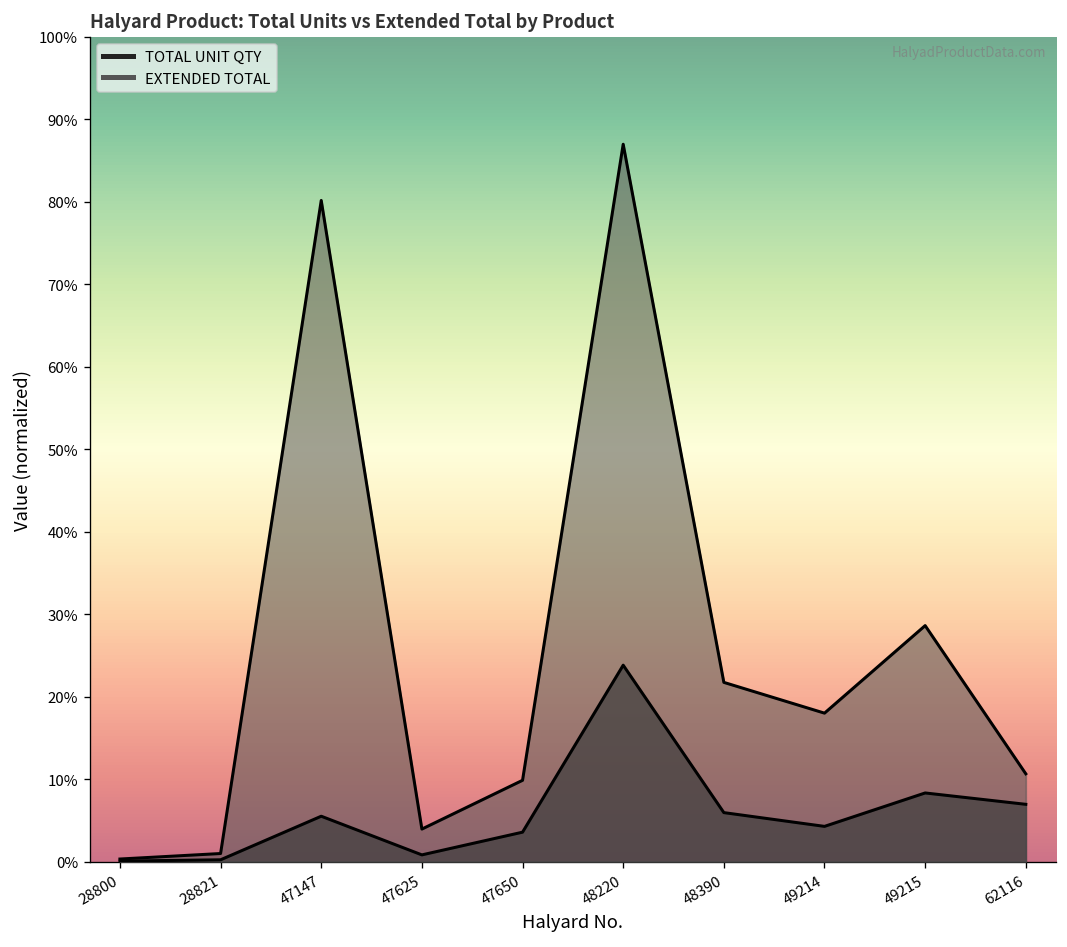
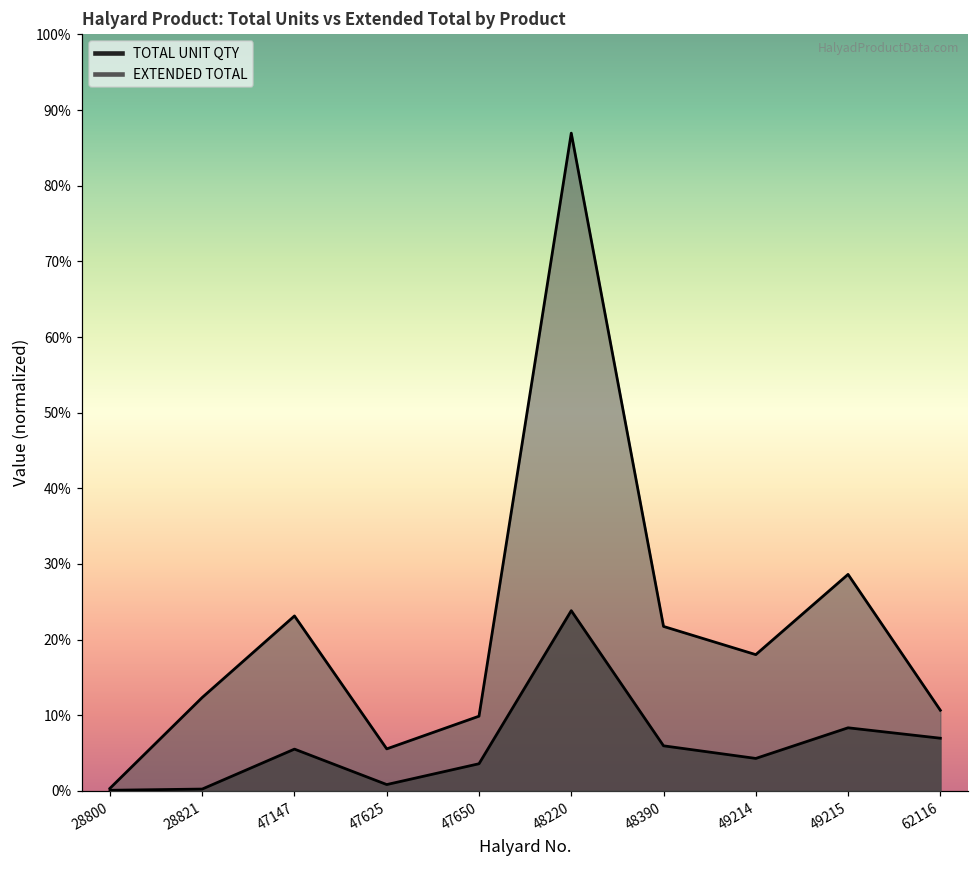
EXTENDED TOTAL, 28821: 1% -> 12%
EXTENDED TOTAL, 47147: 80% -> 23%
EXTENDED TOTAL, 47625: 4% -> 6%
